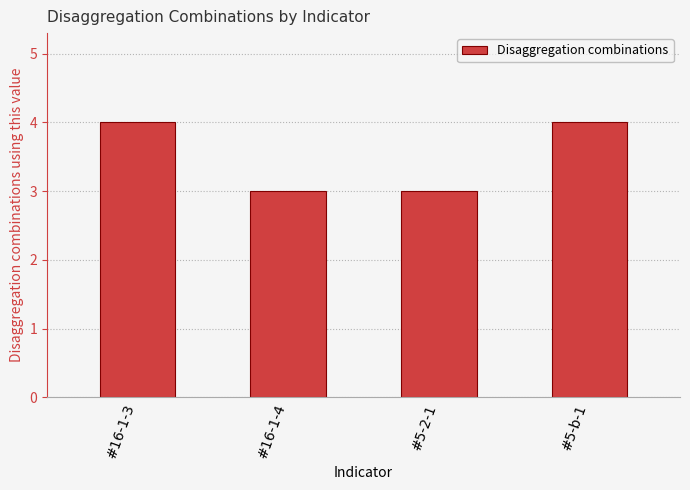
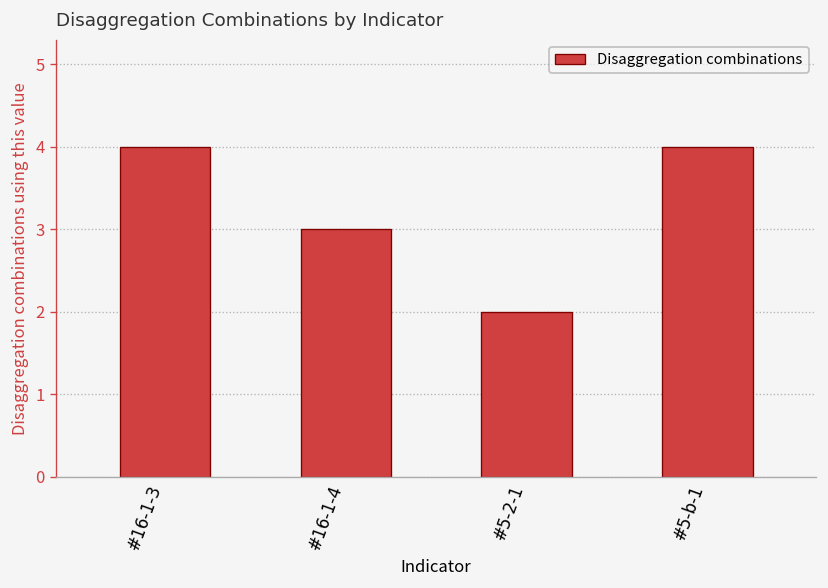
#5-2-1: 3 -> 2
